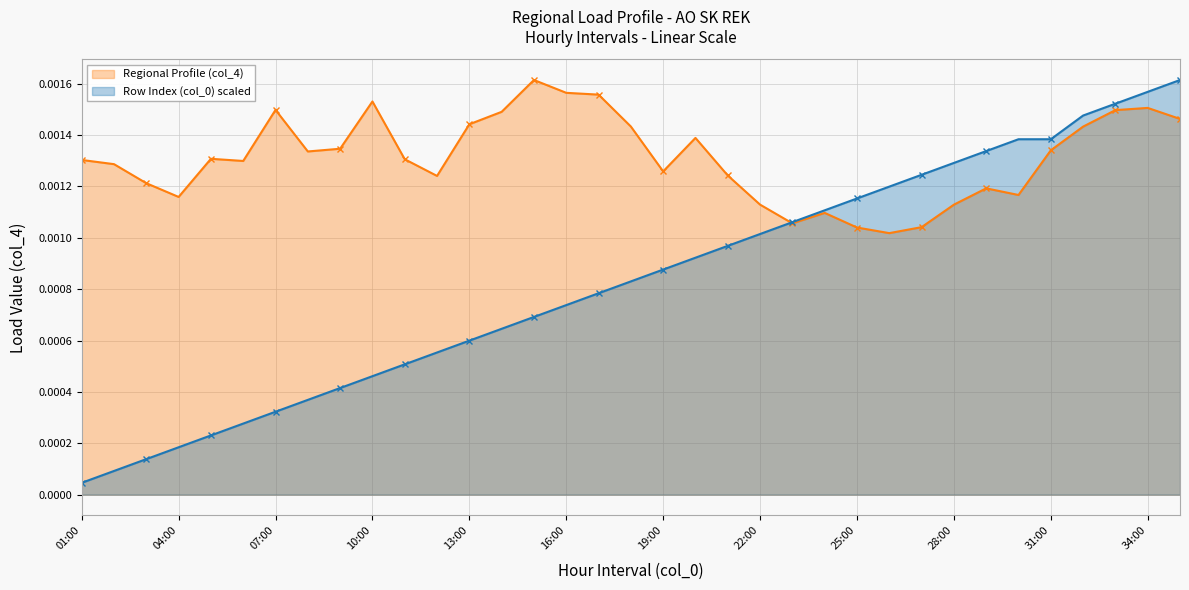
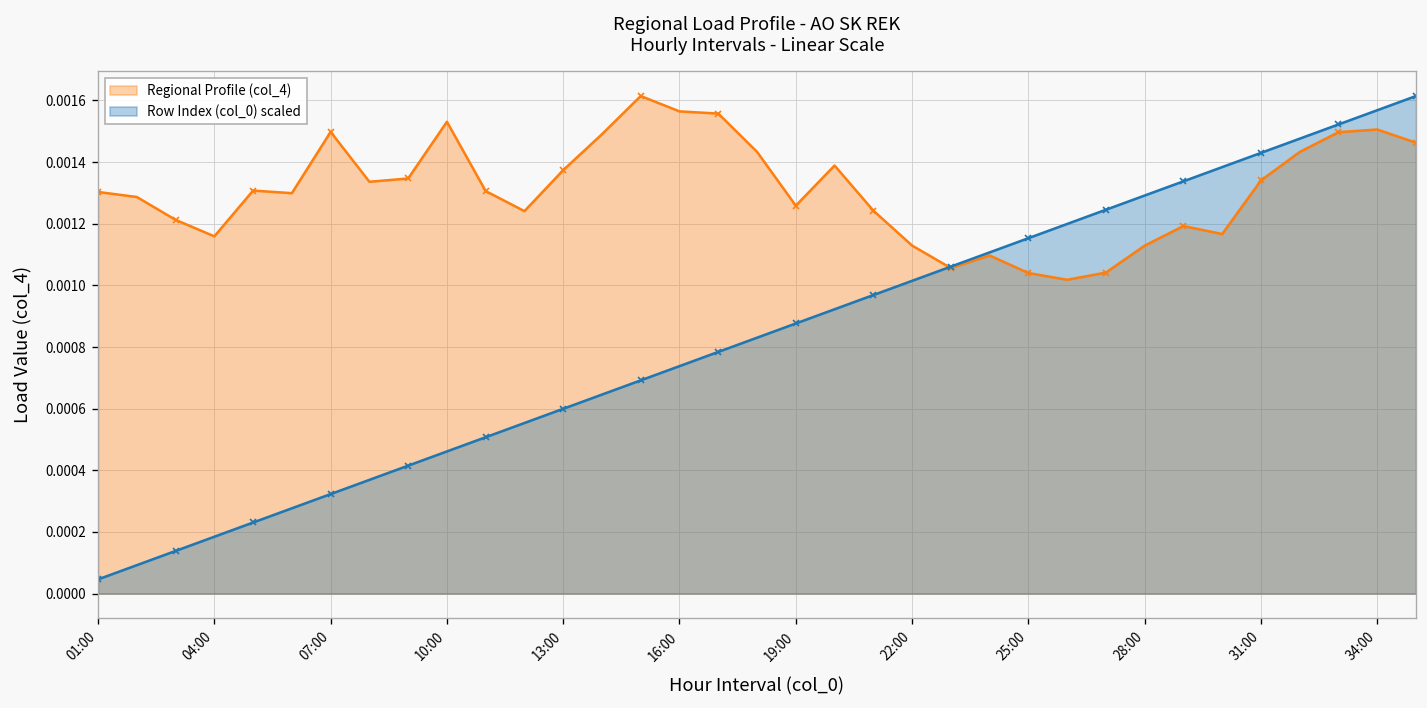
Regional Profile (col_4), 13:00: 0.00144 -> 0.00137
Row Index (col_0) scaled, 31:00: 0.00138 -> 0.00143
